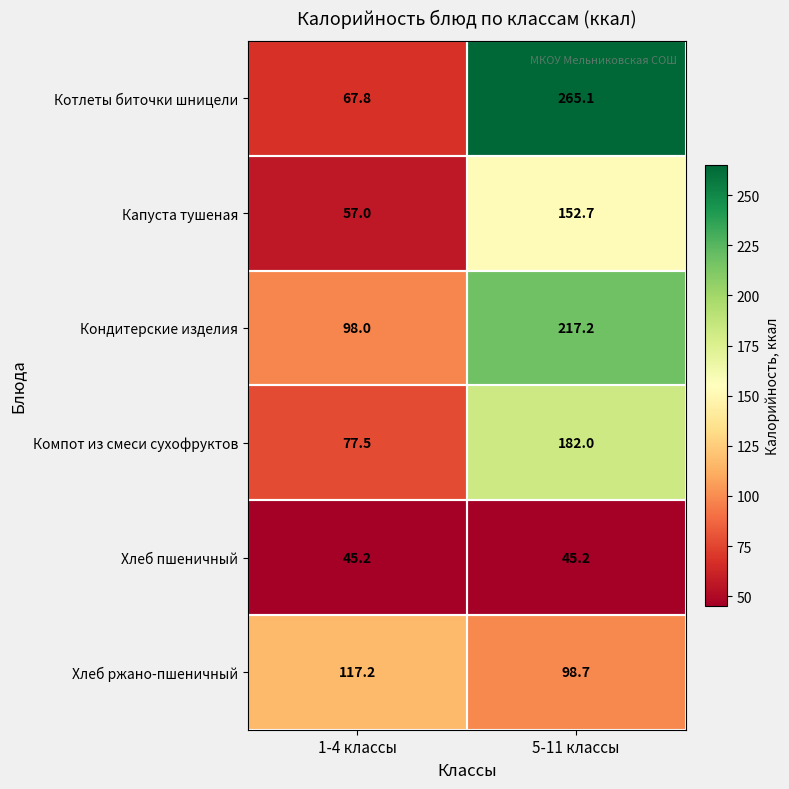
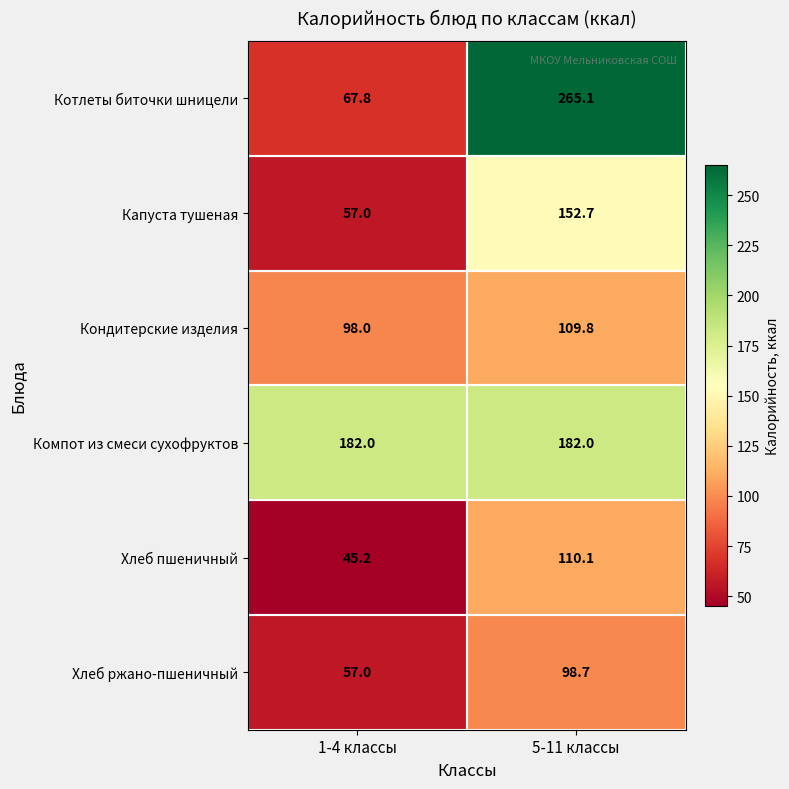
Кондитерские изделия, 5-11 классы: 217.2 -> 109.8
Компот из смеси сухофруктов, 1-4 классы: 77.5 -> 182.0
Хлеб пшеничный, 5-11 классы: 45.2 -> 110.1
Хлеб ржано-пшеничный, 1-4 классы: 117.2 -> 57.0
